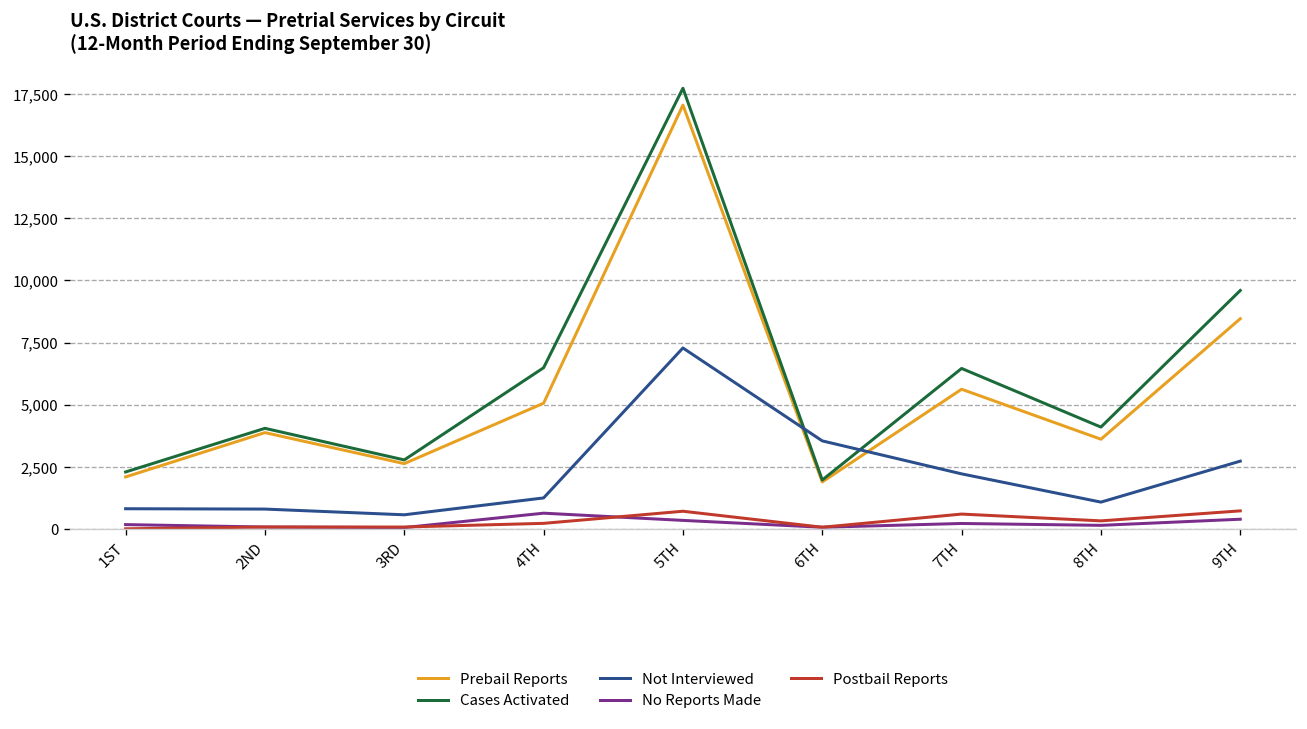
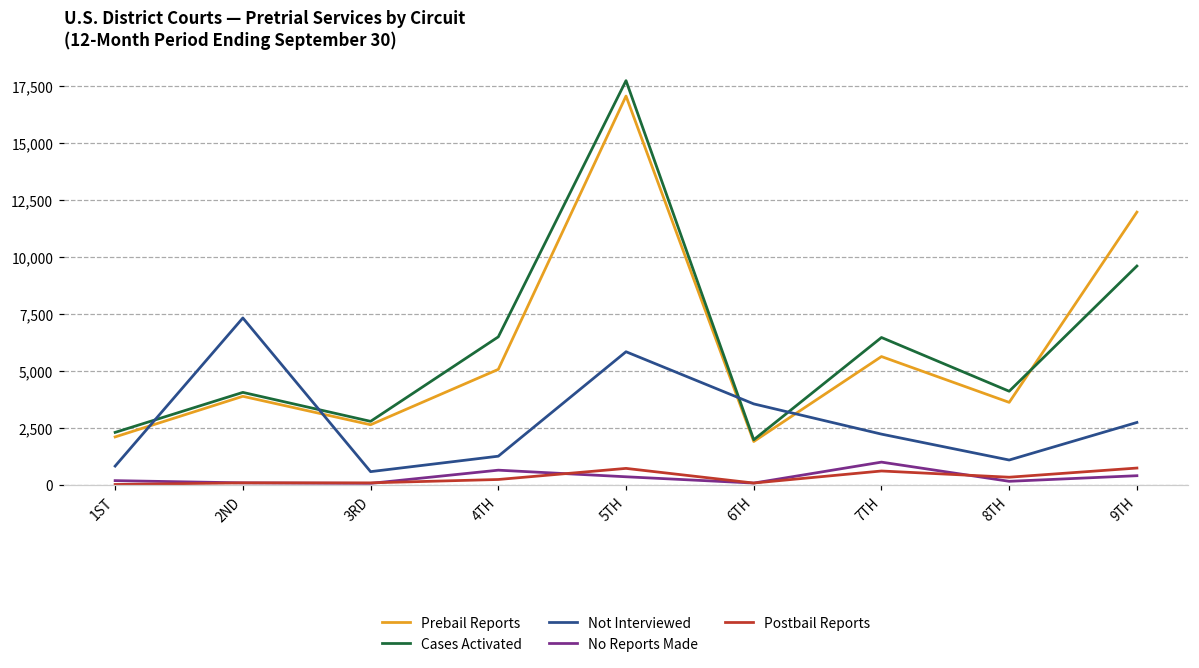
Not Interviewed, 2ND: 800 -> 7,300
Not Interviewed, 5TH: 7,300 -> 5,800
No Reports Made, 7TH: 200 -> 1,000
Prebail Reports, 9TH: 8,500 -> 12,000
